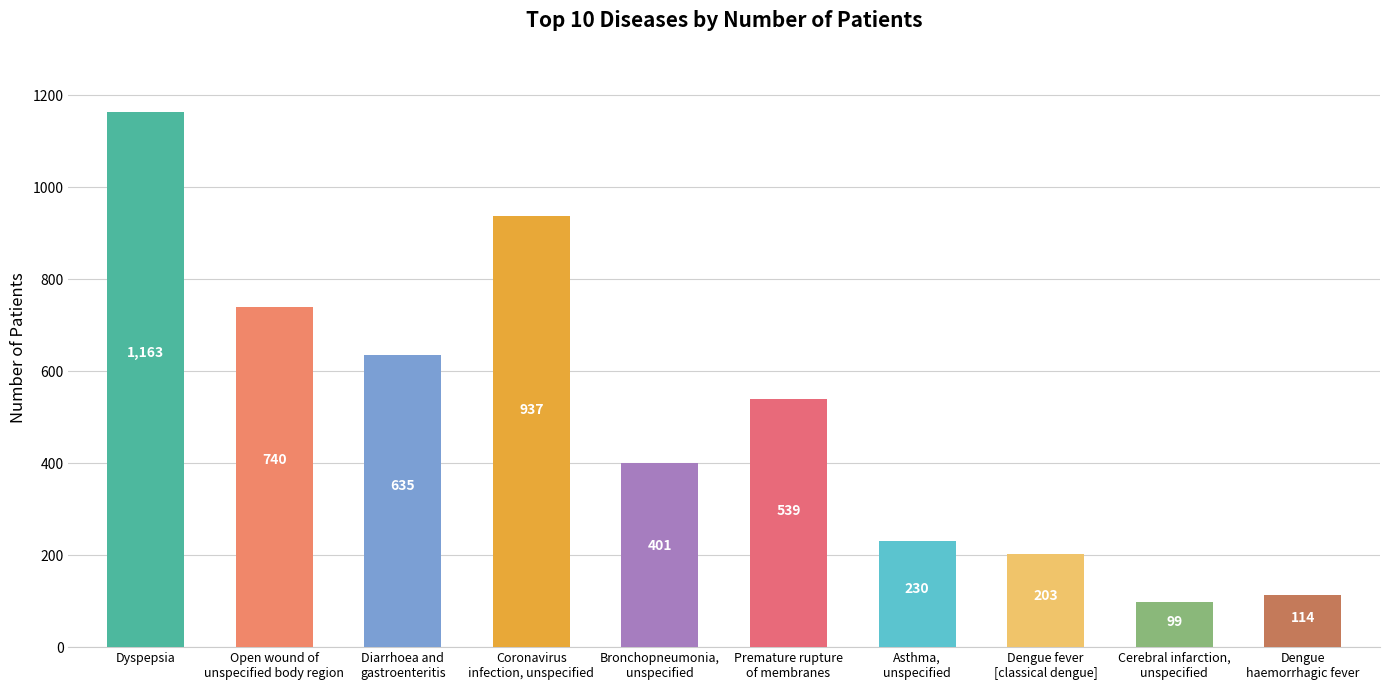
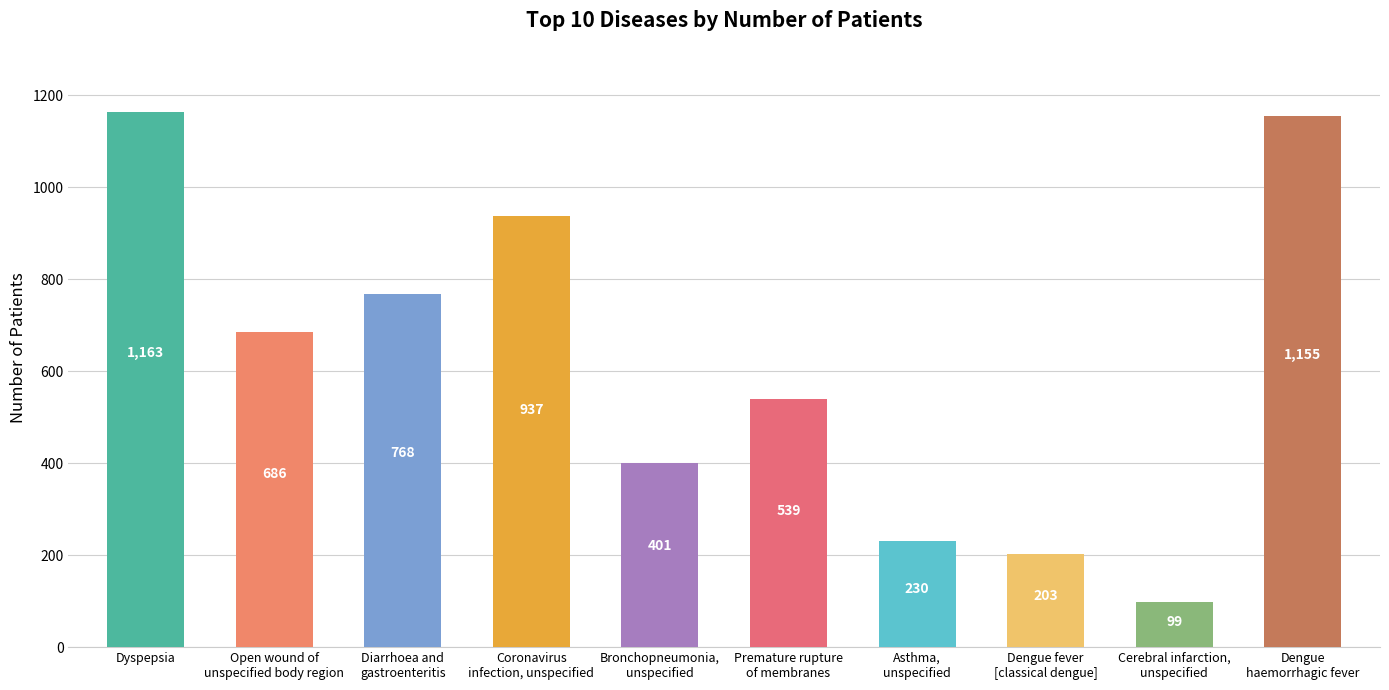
Open wound of unspecified body region: 740 -> 686
Diarrhoea and gastroenteritis: 635 -> 768
Dengue haemorrhagic fever: 114 -> 1,155
